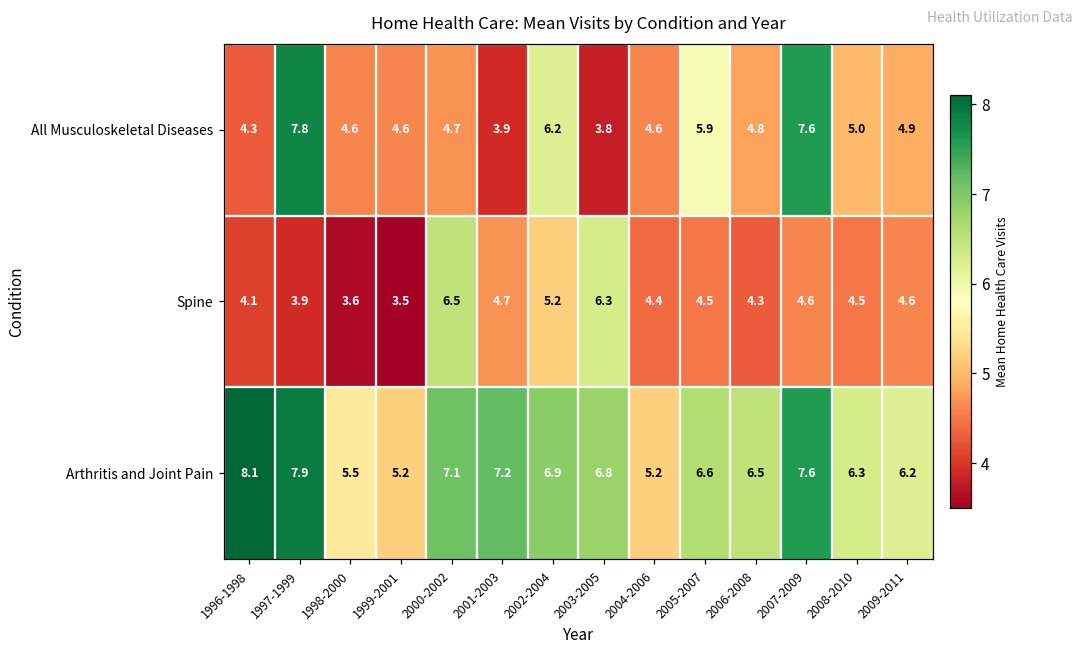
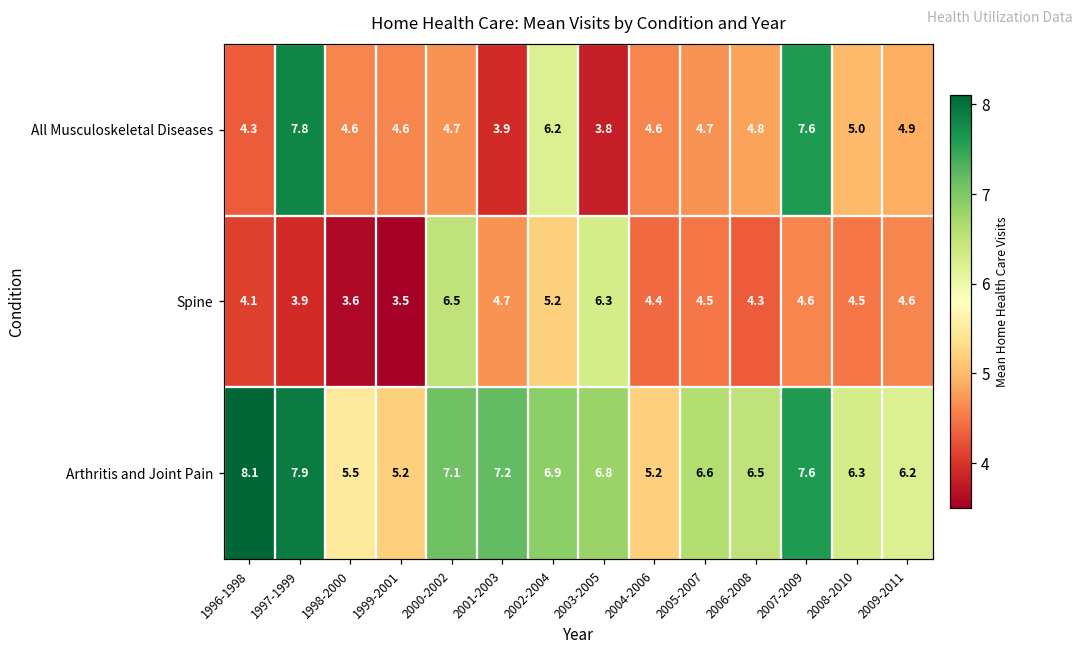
All Musculoskeletal Diseases, 2005-2007: 5.9 -> 4.7
